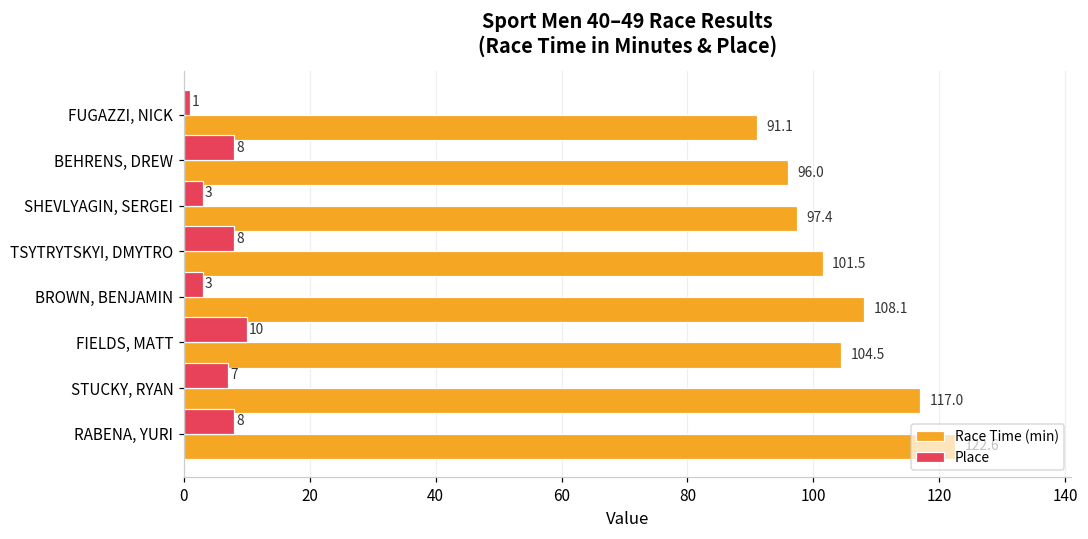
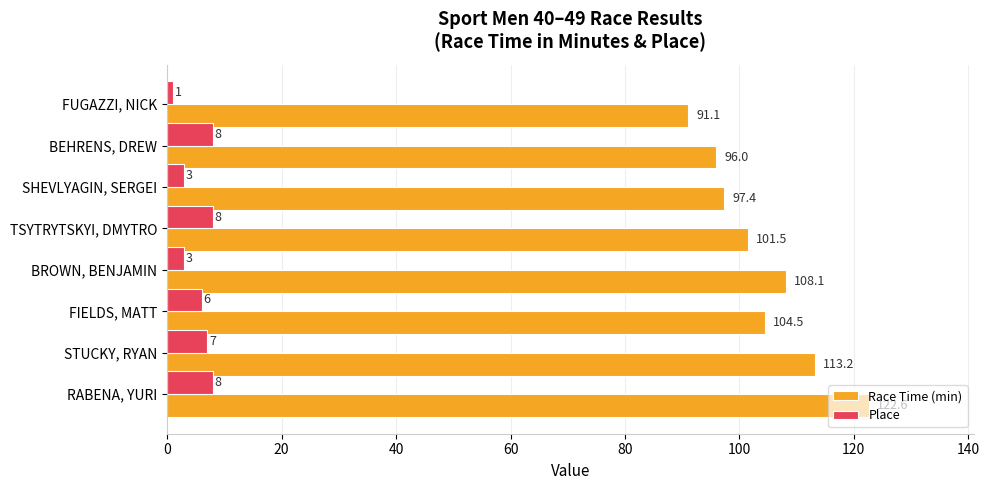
Place, FIELDS, MATT: 10 -> 6
Race Time (min), STUCKY, RYAN: 117.0 -> 113.2
